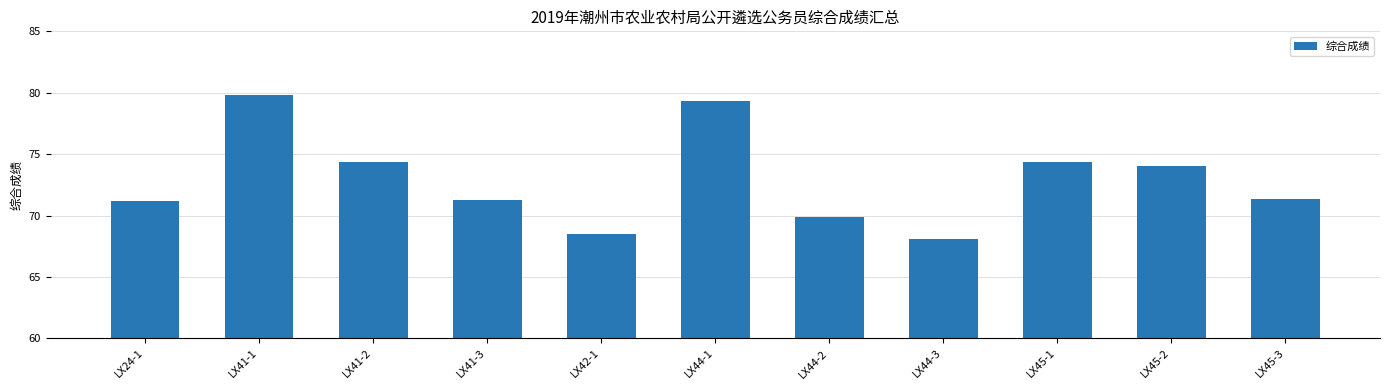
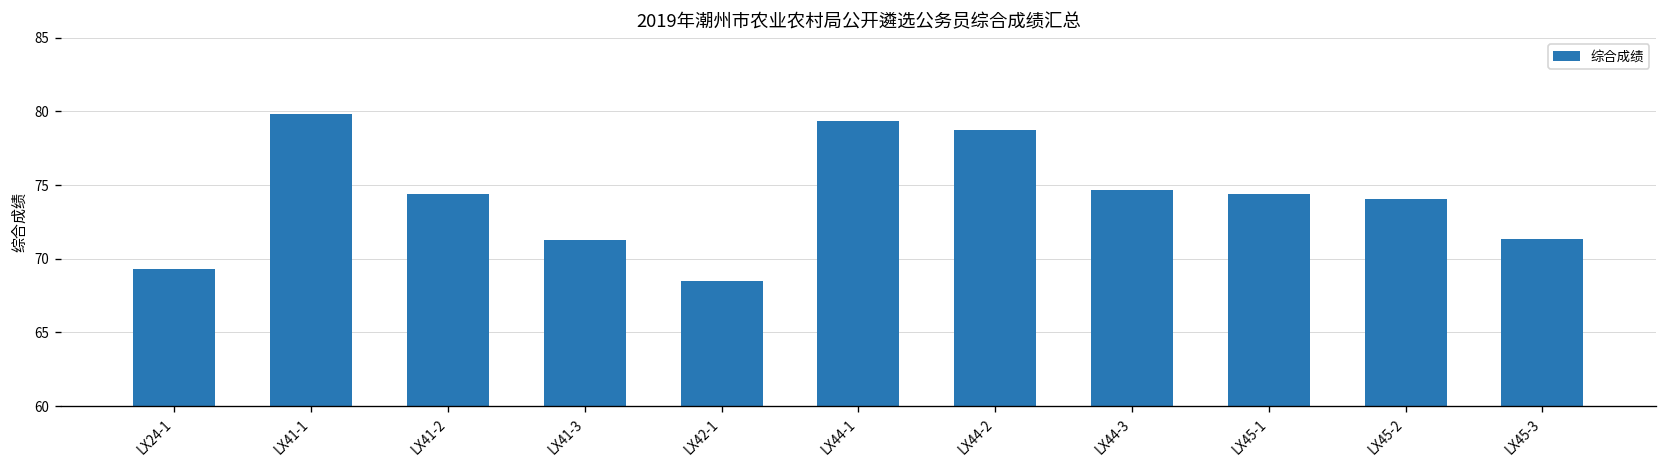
LX24-1: 71.2 -> 69.3
LX44-2: 69.9 -> 78.8
LX44-3: 68.1 -> 74.7
